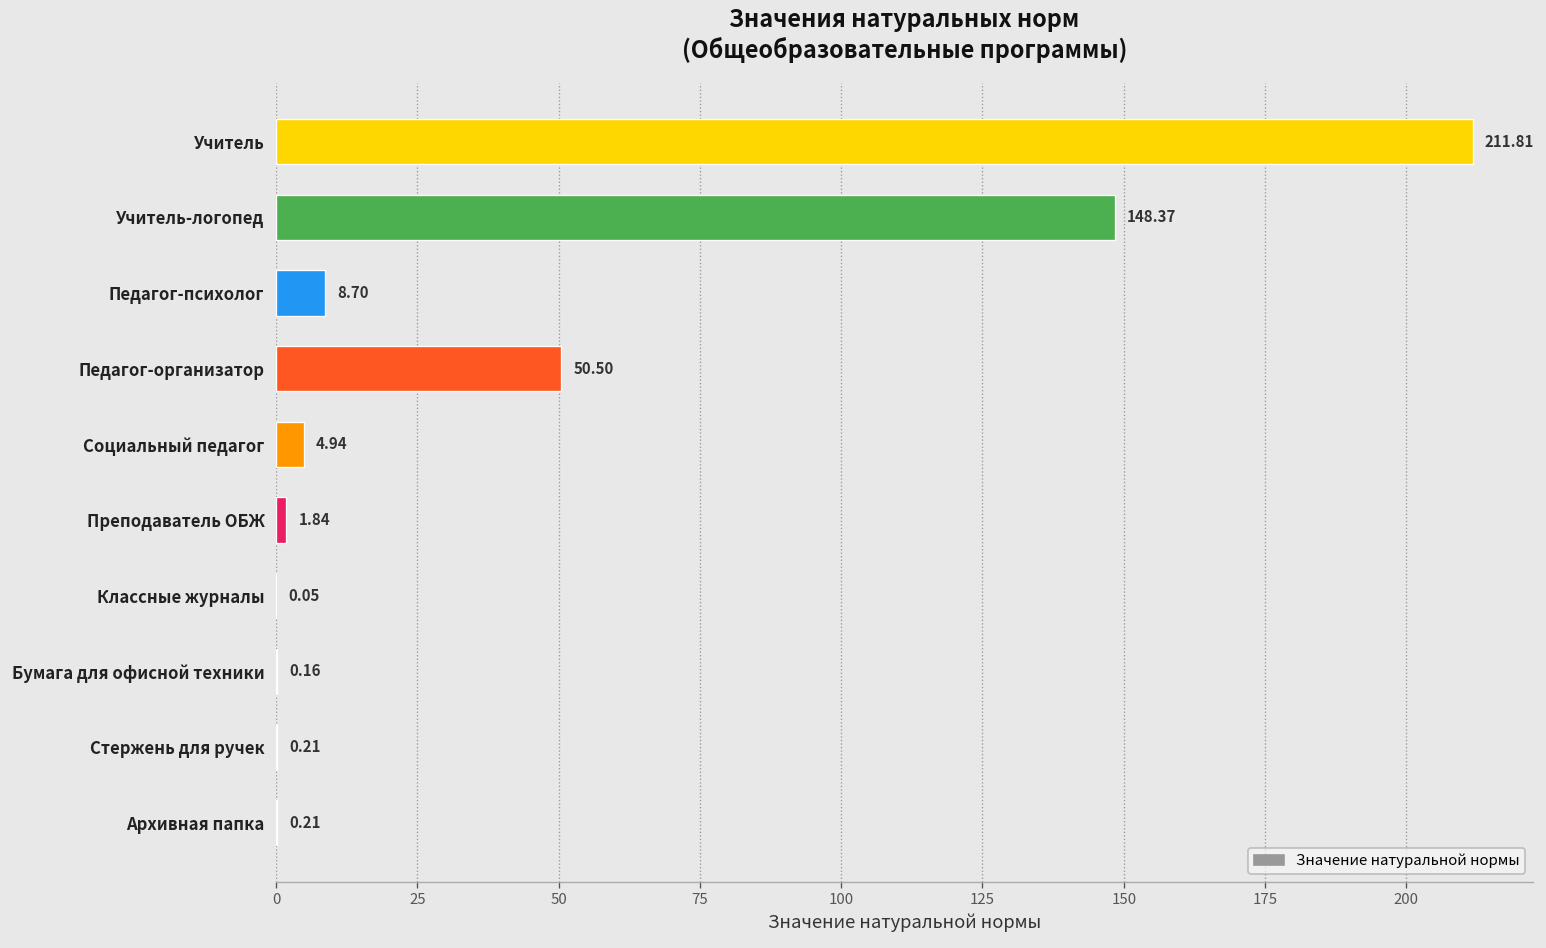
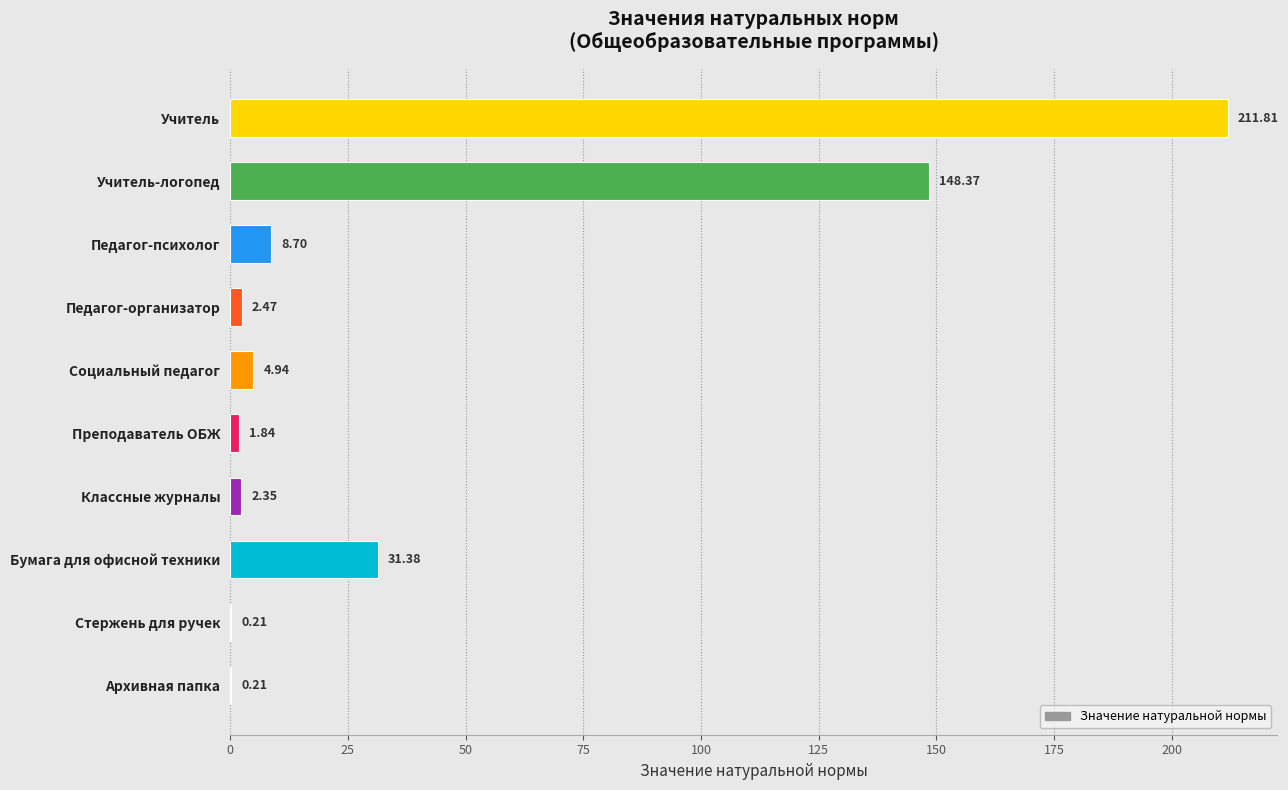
Педагог-организатор: 50.50 -> 2.47
Классные журналы: 0.05 -> 2.35
Бумага для офисной техники: 0.16 -> 31.38
